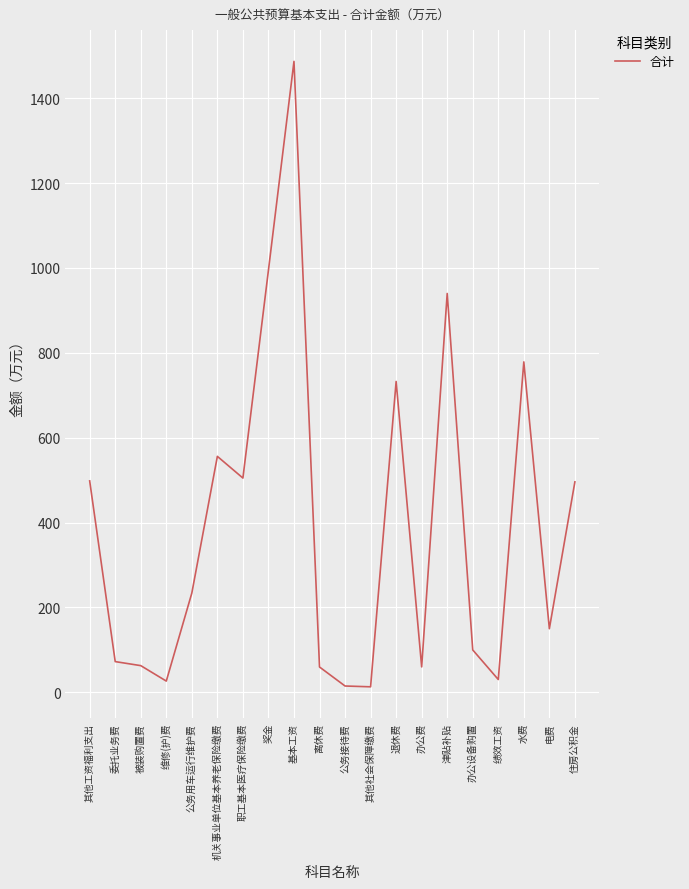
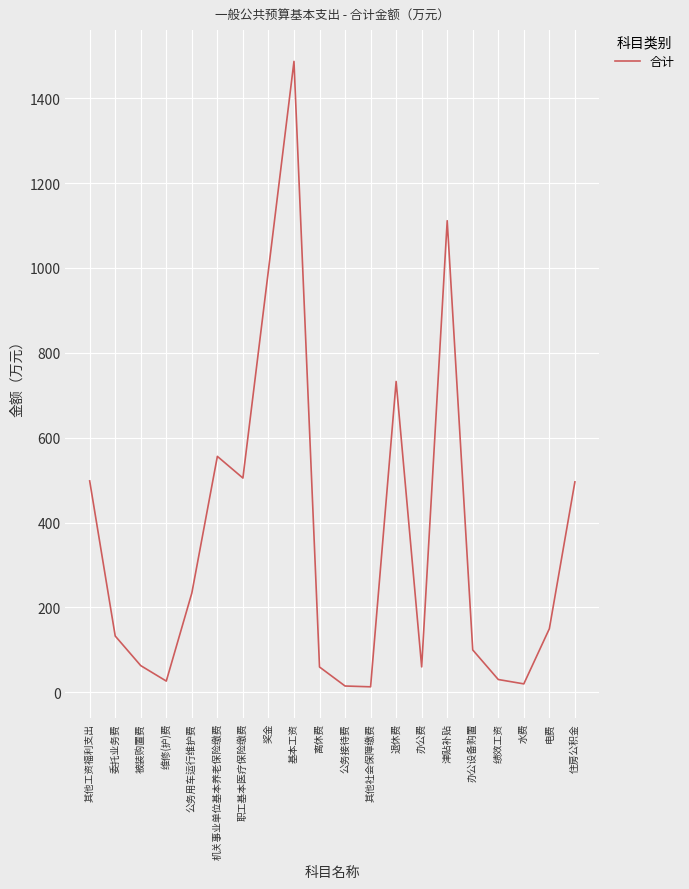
委托业务费: 70 -> 130
津贴补贴: 940 -> 1110
水费: 780 -> 20
